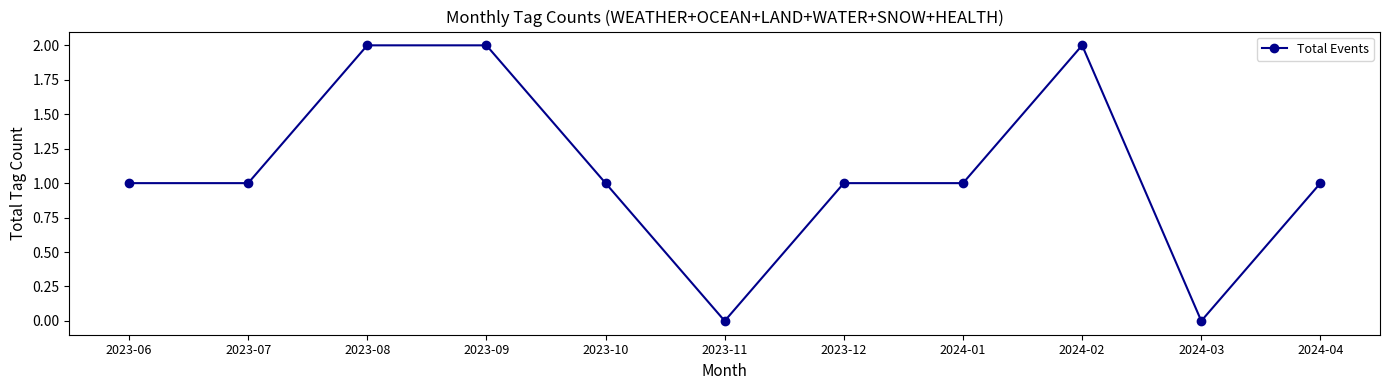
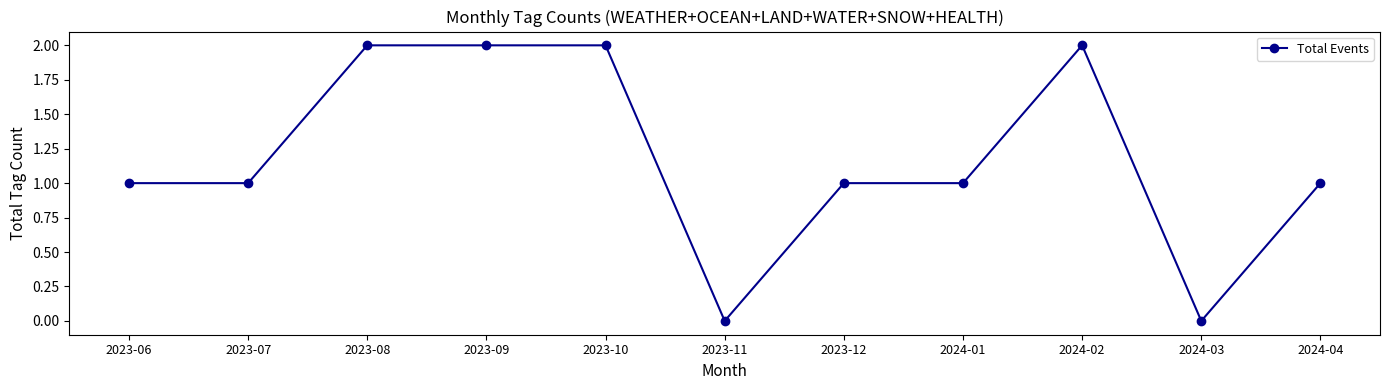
2023-10: 1 -> 2
